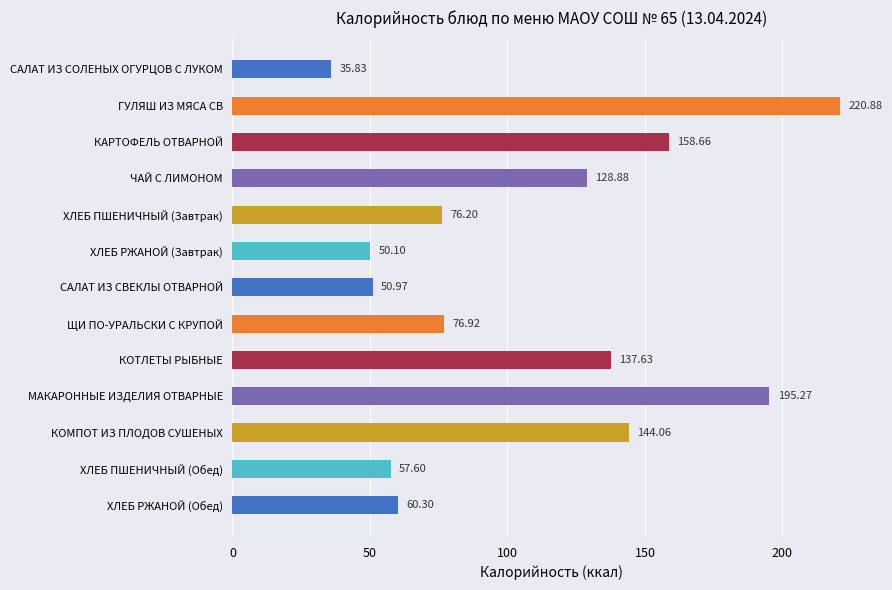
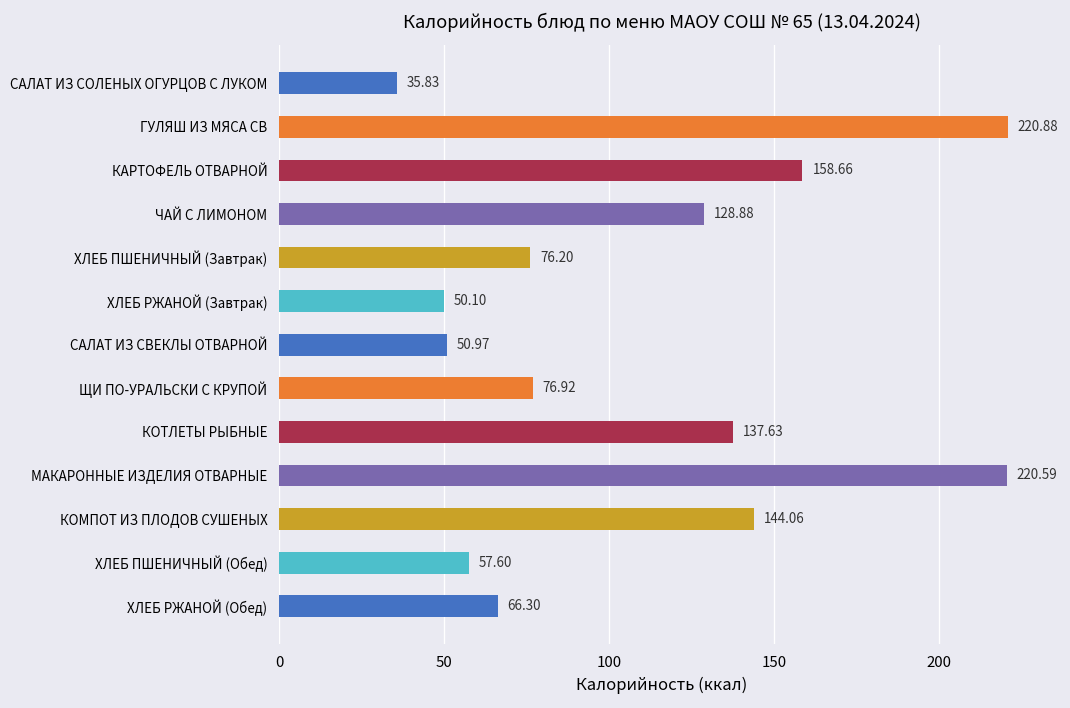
МАКАРОННЫЕ ИЗДЕЛИЯ ОТВАРНЫЕ: 195.27 -> 220.59
ХЛЕБ РЖАНОЙ (Обед): 60.30 -> 66.30
